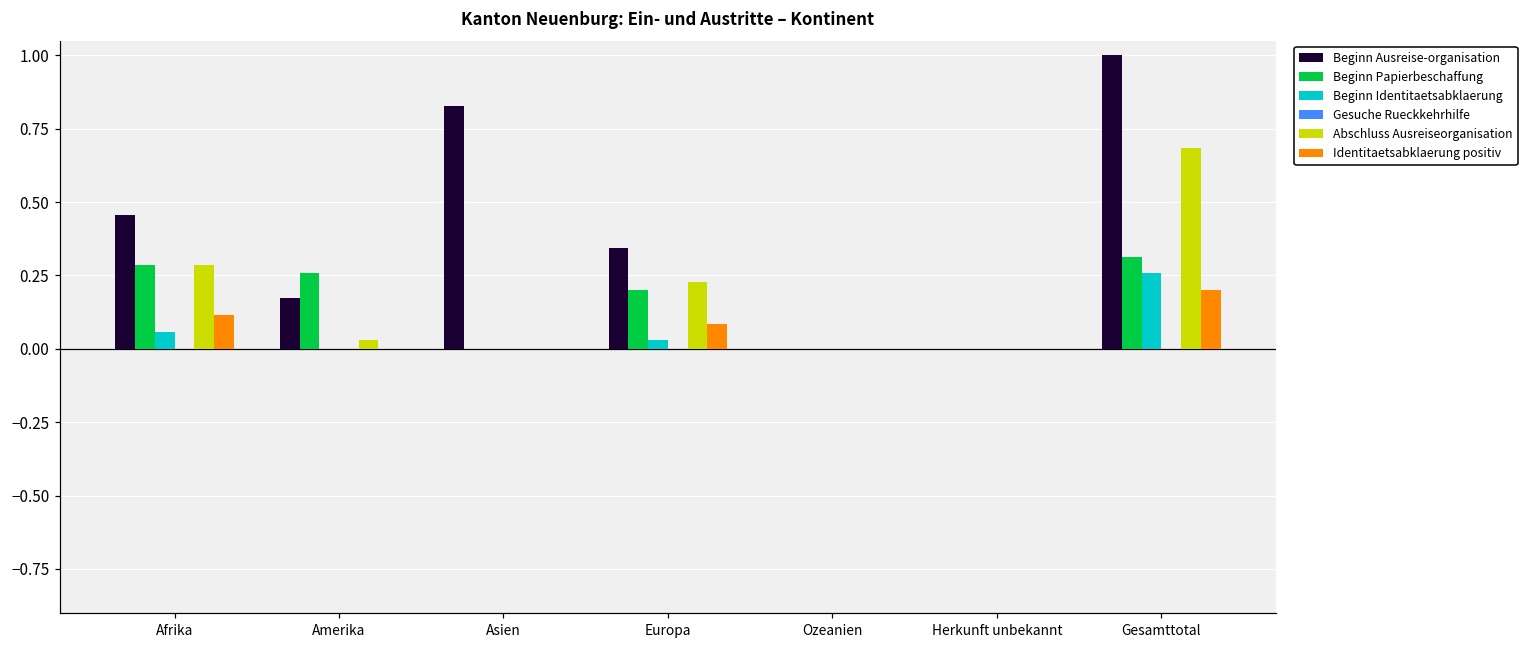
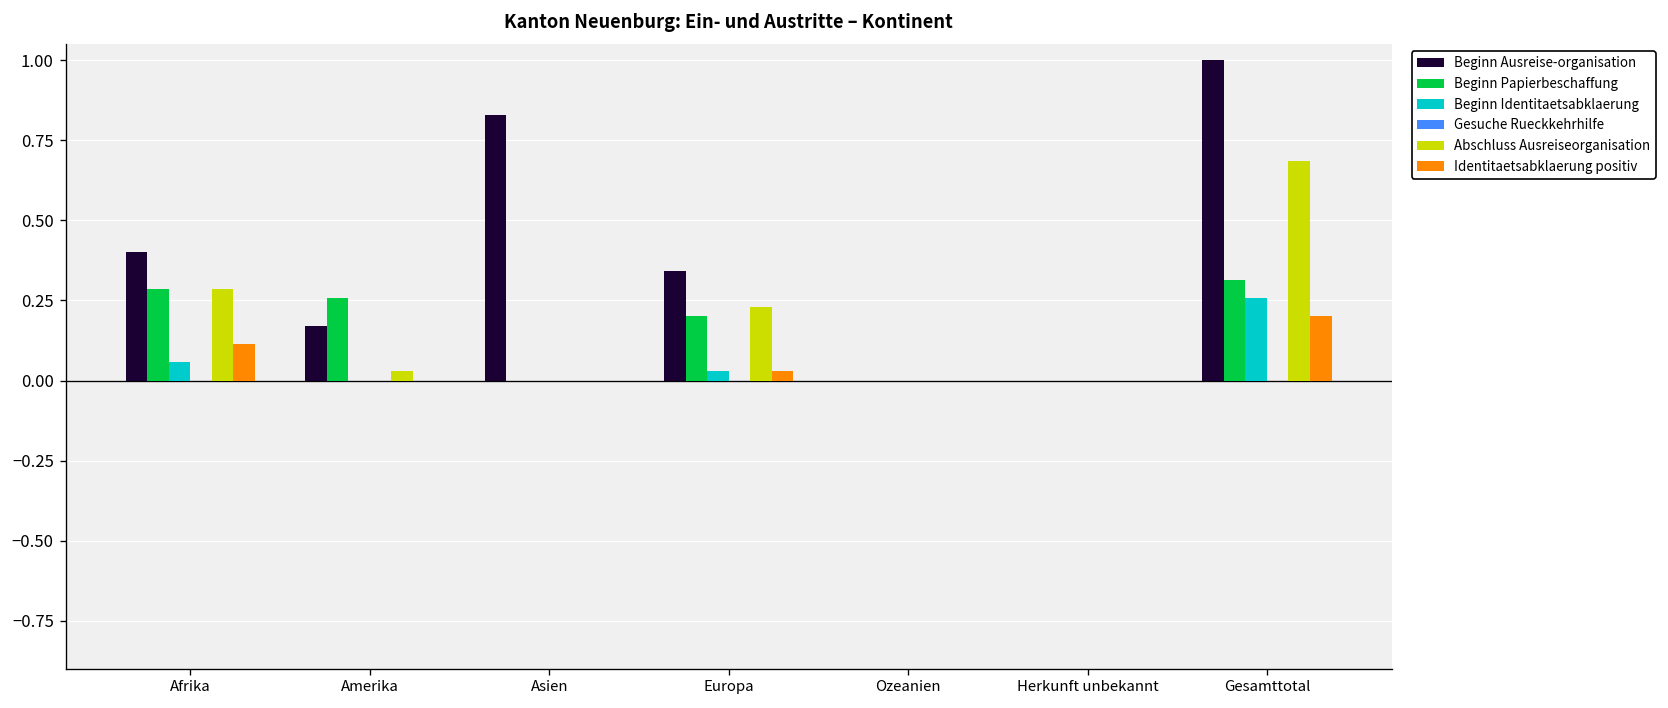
Beginn Ausreise-organisation, Afrika: 0.46 -> 0.40
Identitaetsabklaerung positiv, Europa: 0.09 -> 0.03
